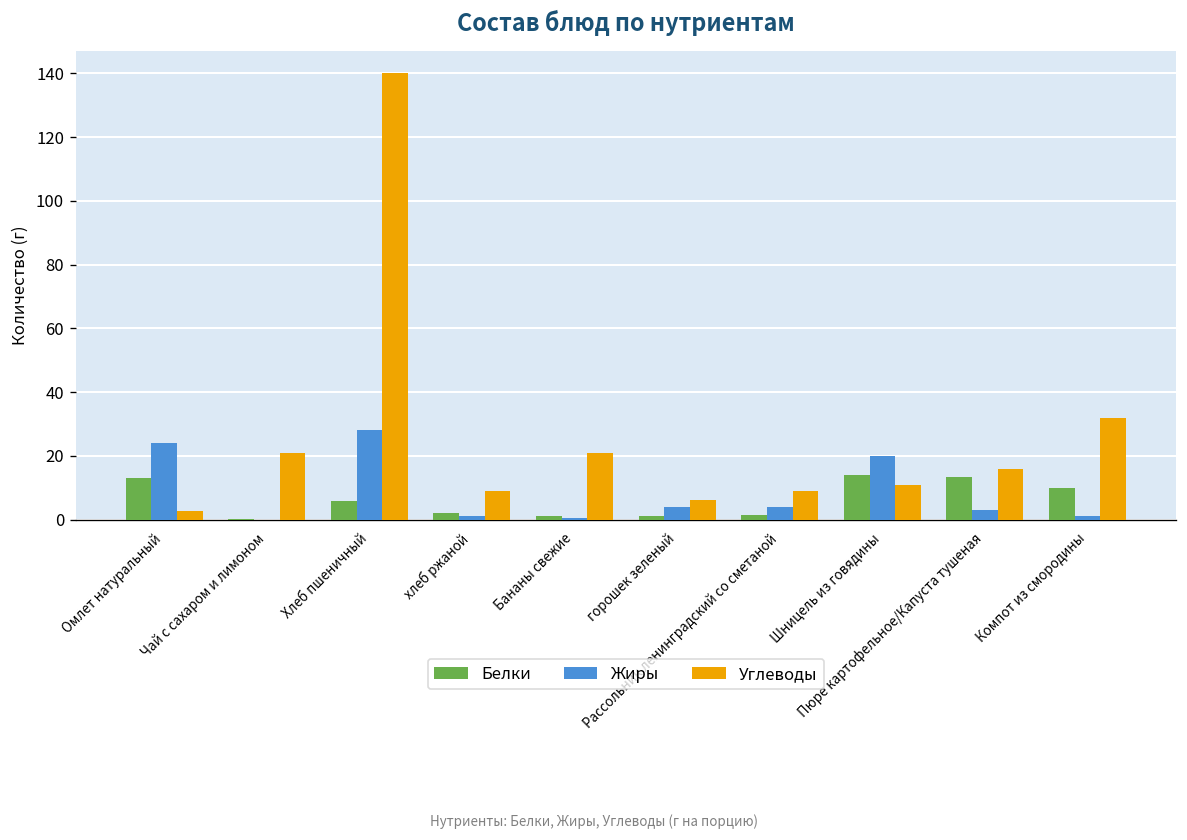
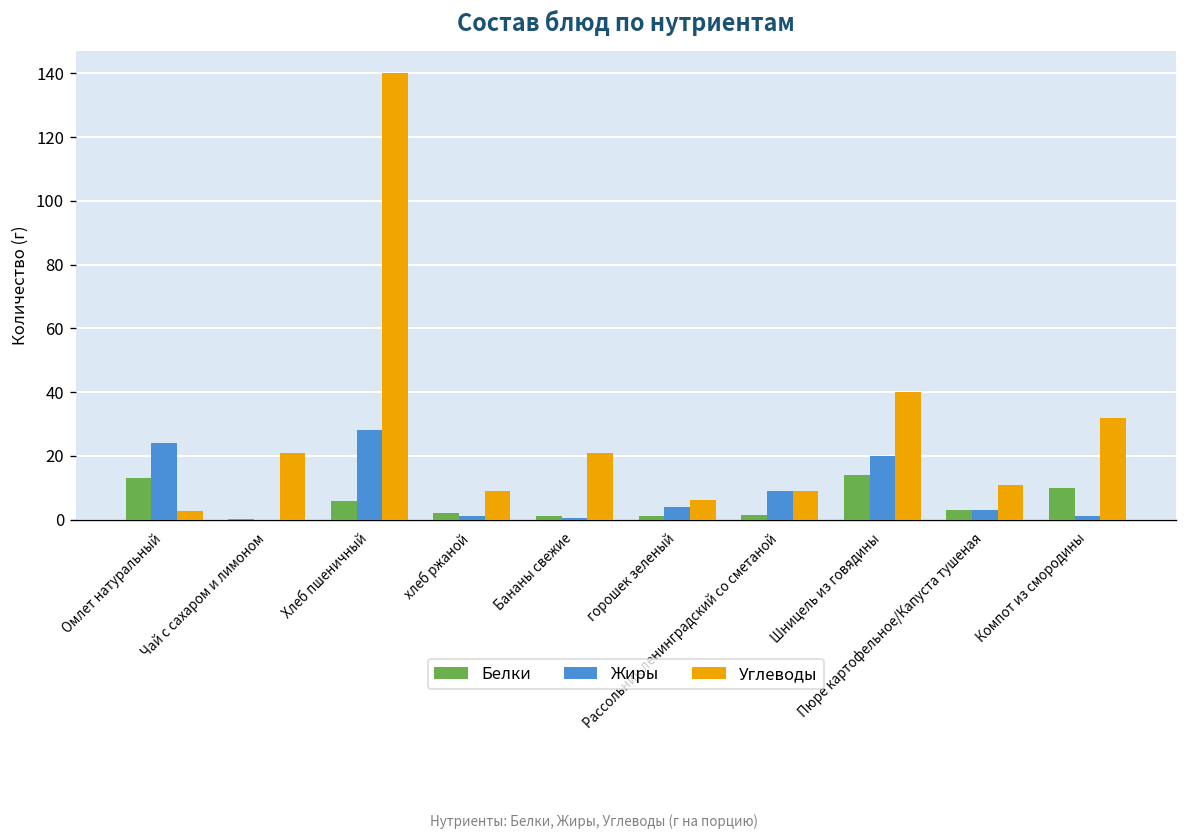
Жиры, Рассольник ленинградский со сметаной: 4 -> 9
Углеводы, Шницель из говядины: 11 -> 40
Белки, Пюре картофельное/Капуста тушеная: 13 -> 3
Углеводы, Пюре картофельное/Капуста тушеная: 16 -> 11
